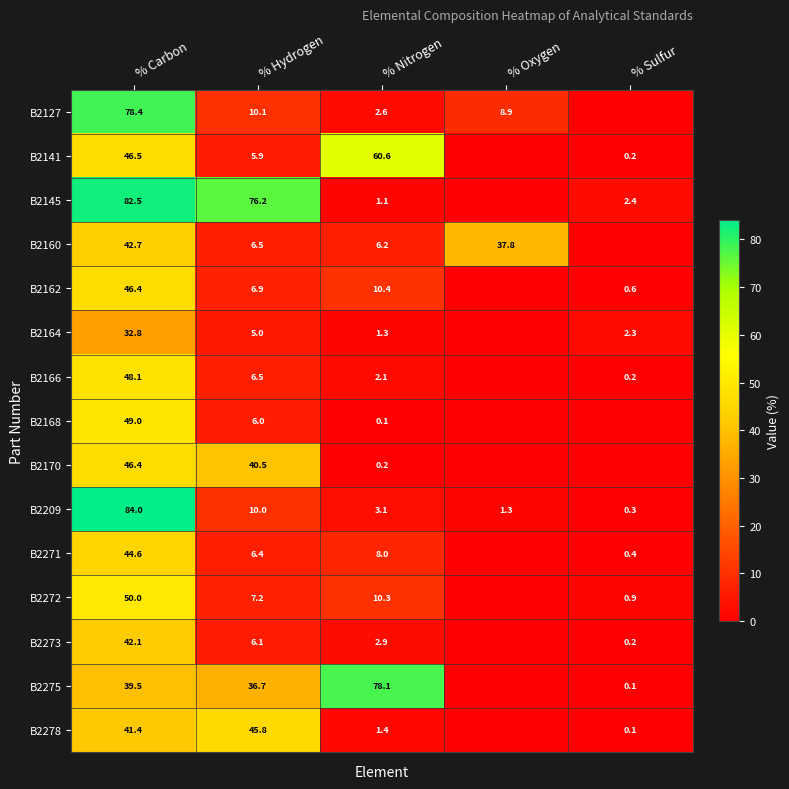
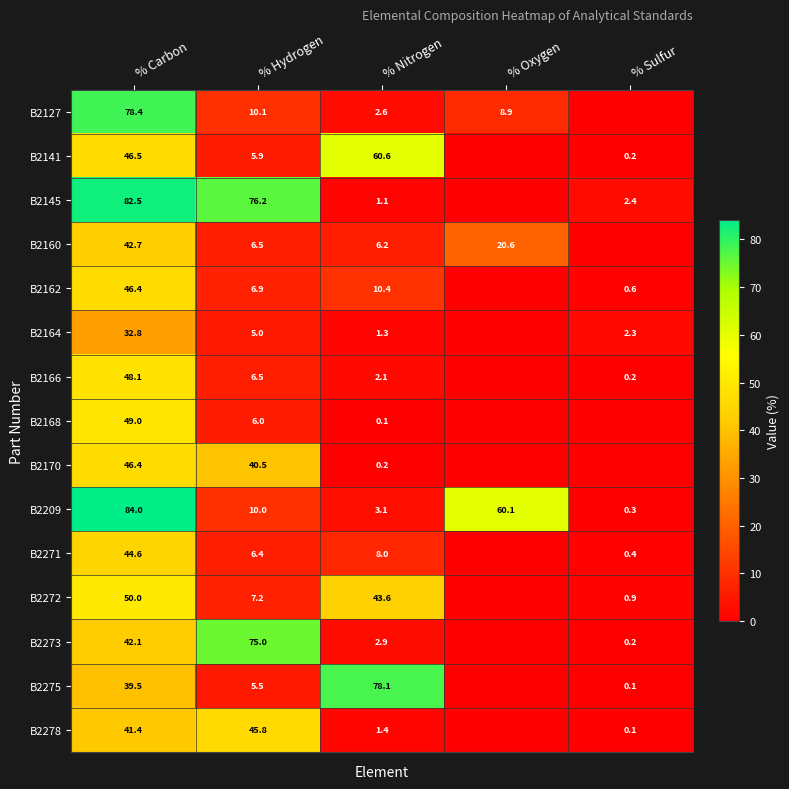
B2160, % Oxygen: 37.8 -> 20.6
B2209, % Oxygen: 1.3 -> 60.1
B2272, % Nitrogen: 10.3 -> 43.6
B2273, % Hydrogen: 6.1 -> 75.0
B2275, % Hydrogen: 36.7 -> 5.5
